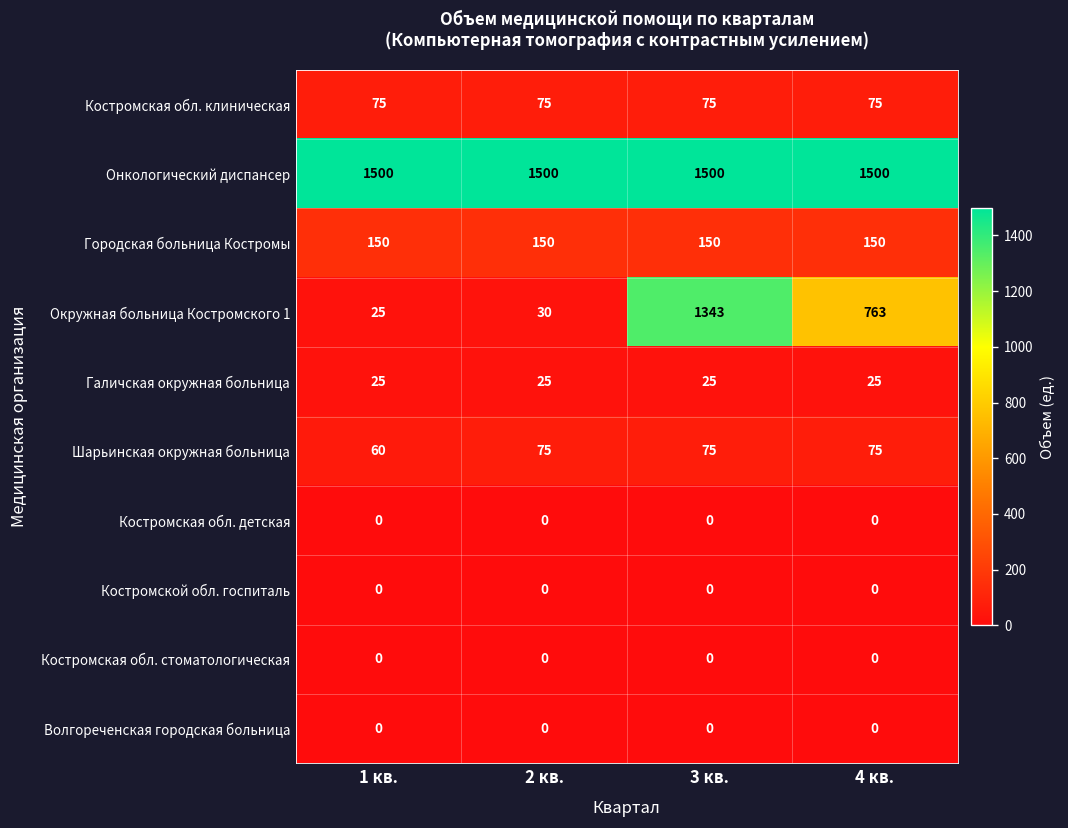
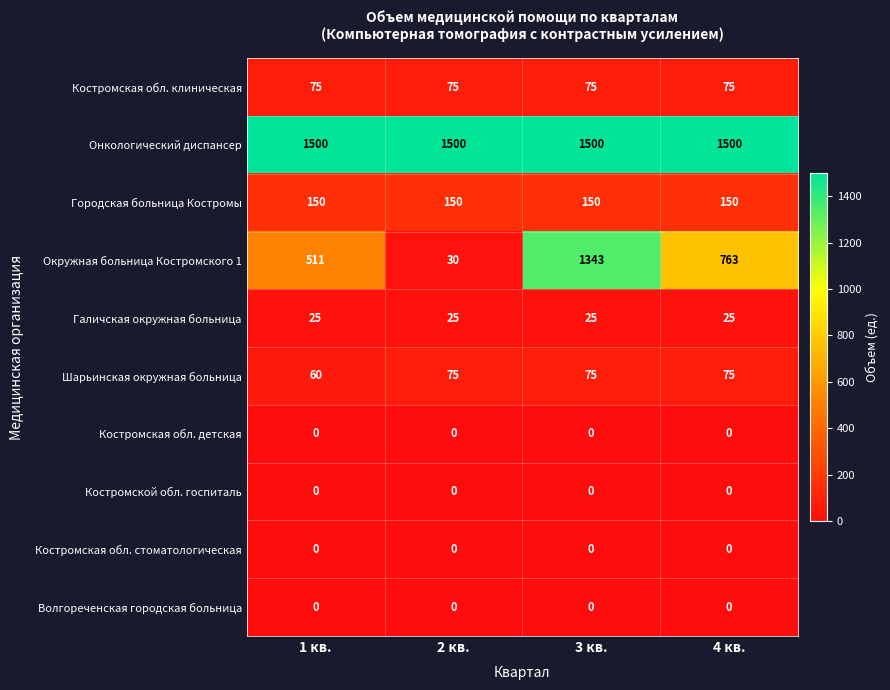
Окружная больница Костромского 1, 1 кв.: 25 -> 511
